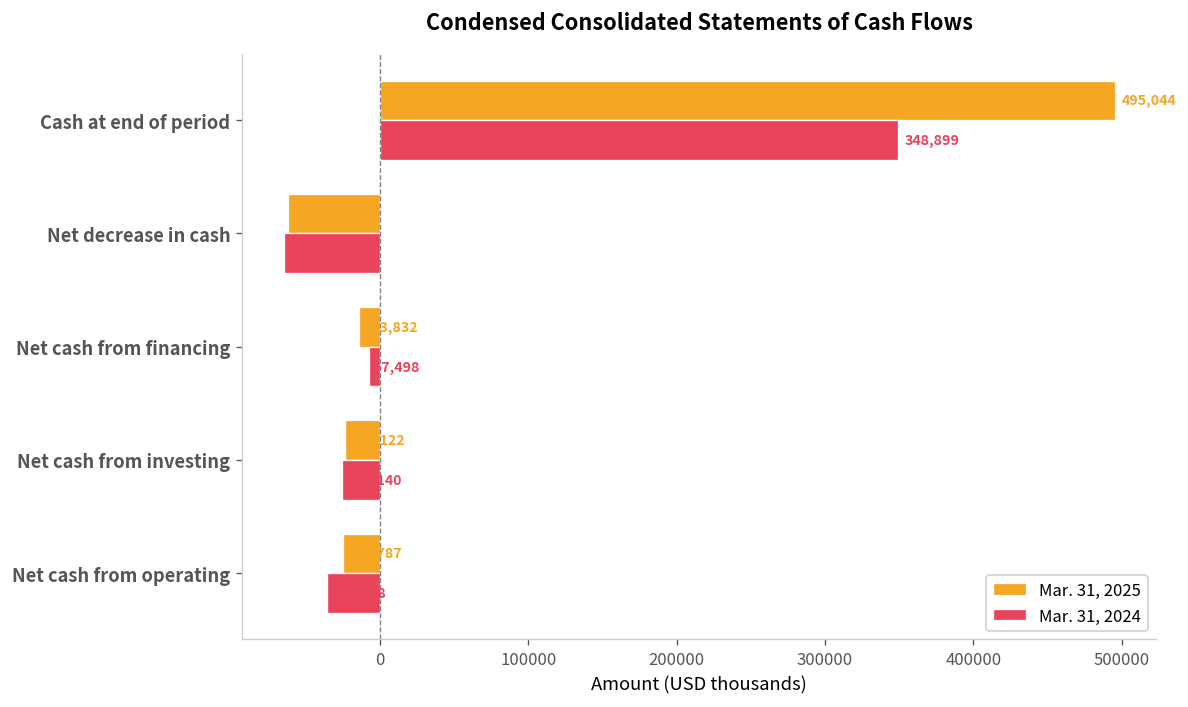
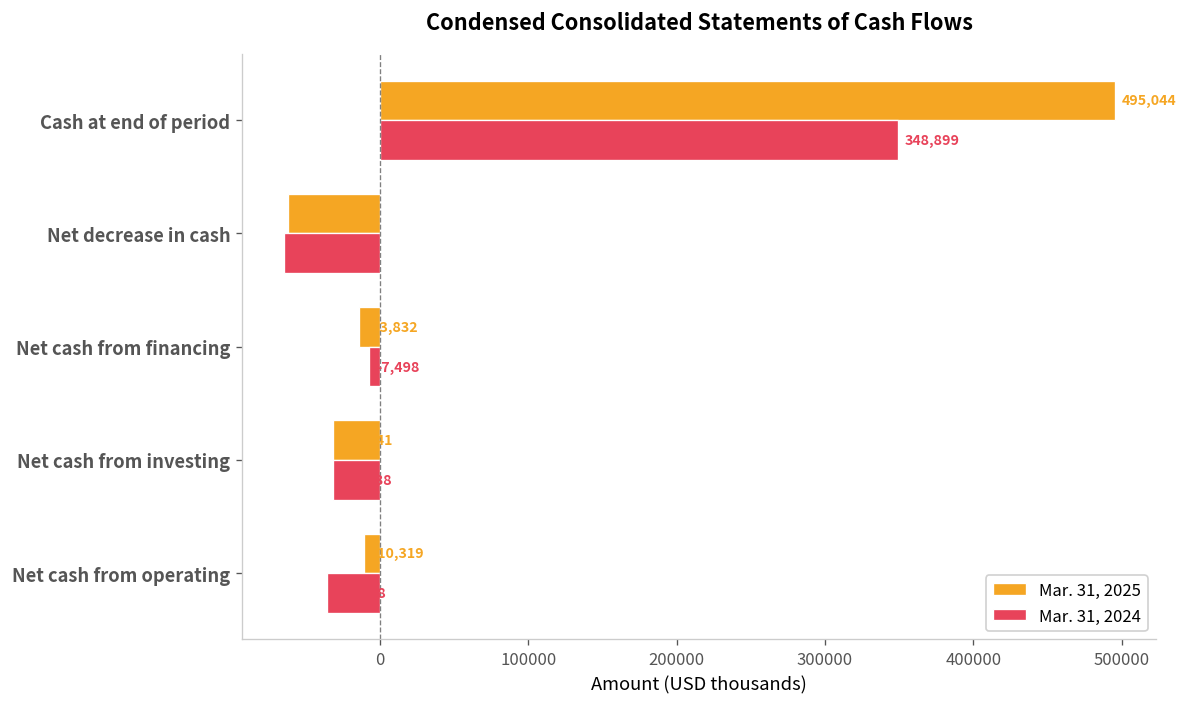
Mar. 31, 2025, Net cash from investing: -23000 -> -31000
Mar. 31, 2024, Net cash from investing: -25000 -> -32000
Mar. 31, 2025, Net cash from operating: -25000 -> -10000
